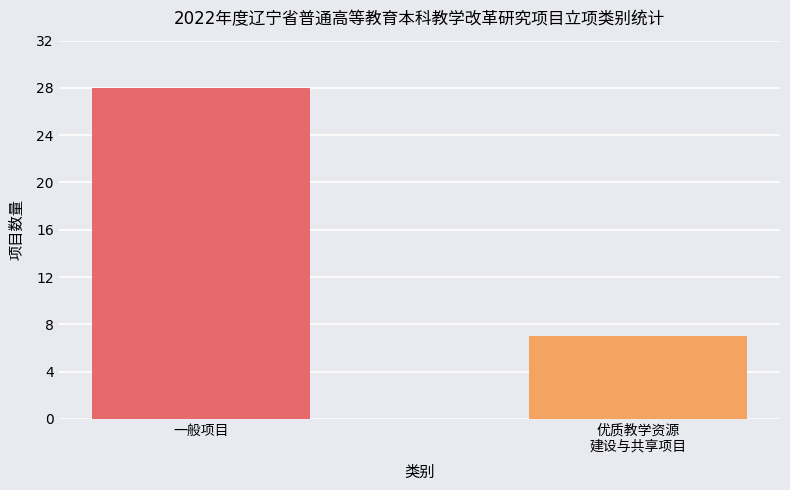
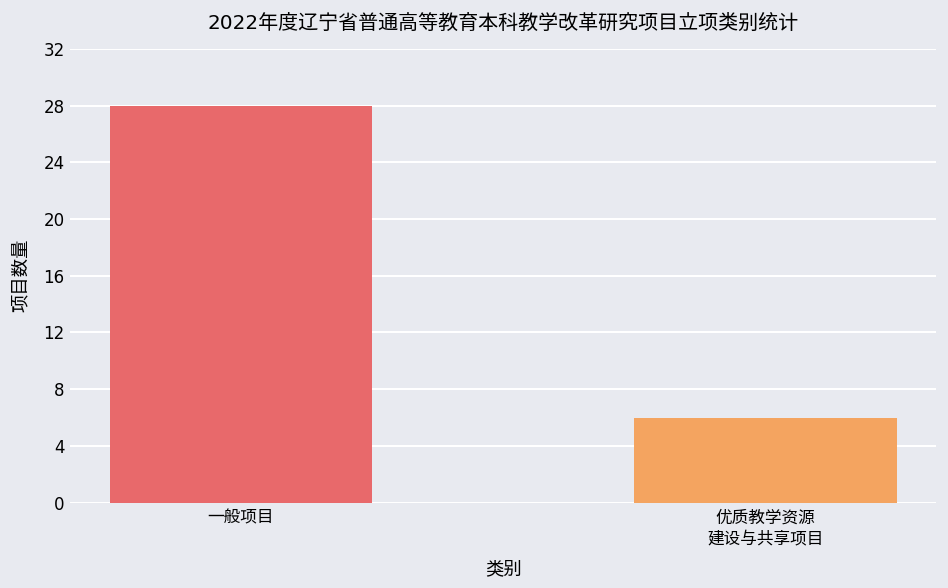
优质教学资源 建设与共享项目: 7 -> 6
